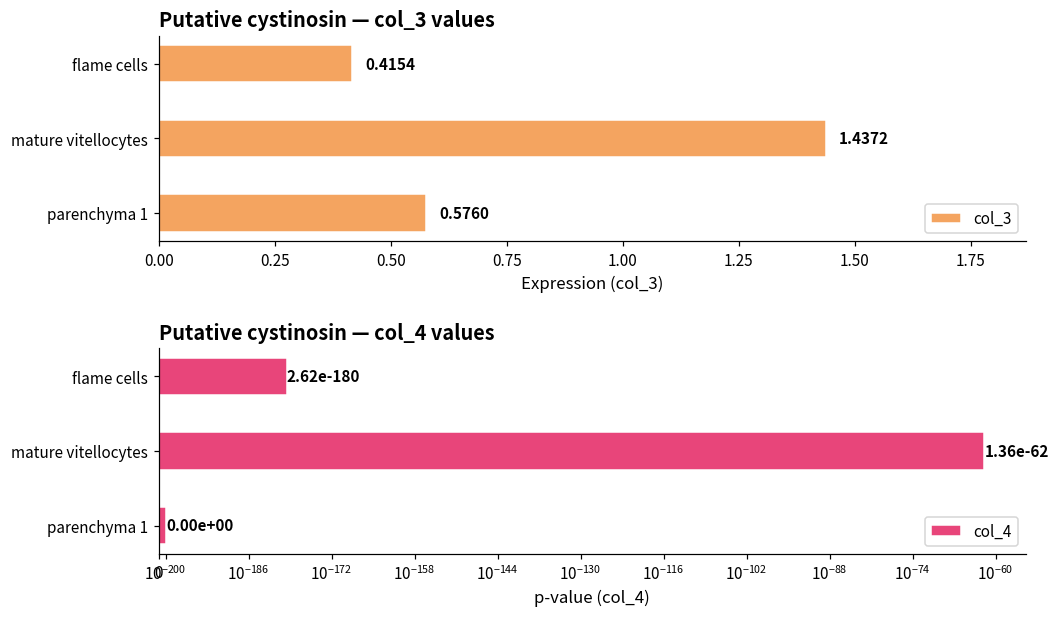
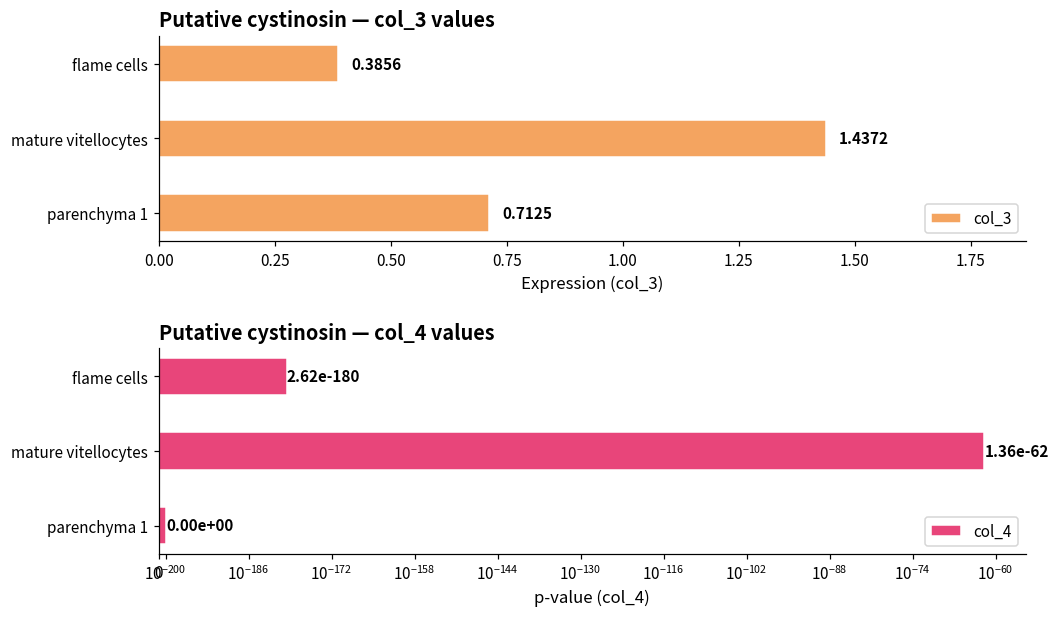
Putative cystinosin — col_3 values, flame cells: 0.4154 -> 0.3856
Putative cystinosin — col_3 values, parenchyma 1: 0.5760 -> 0.7125
